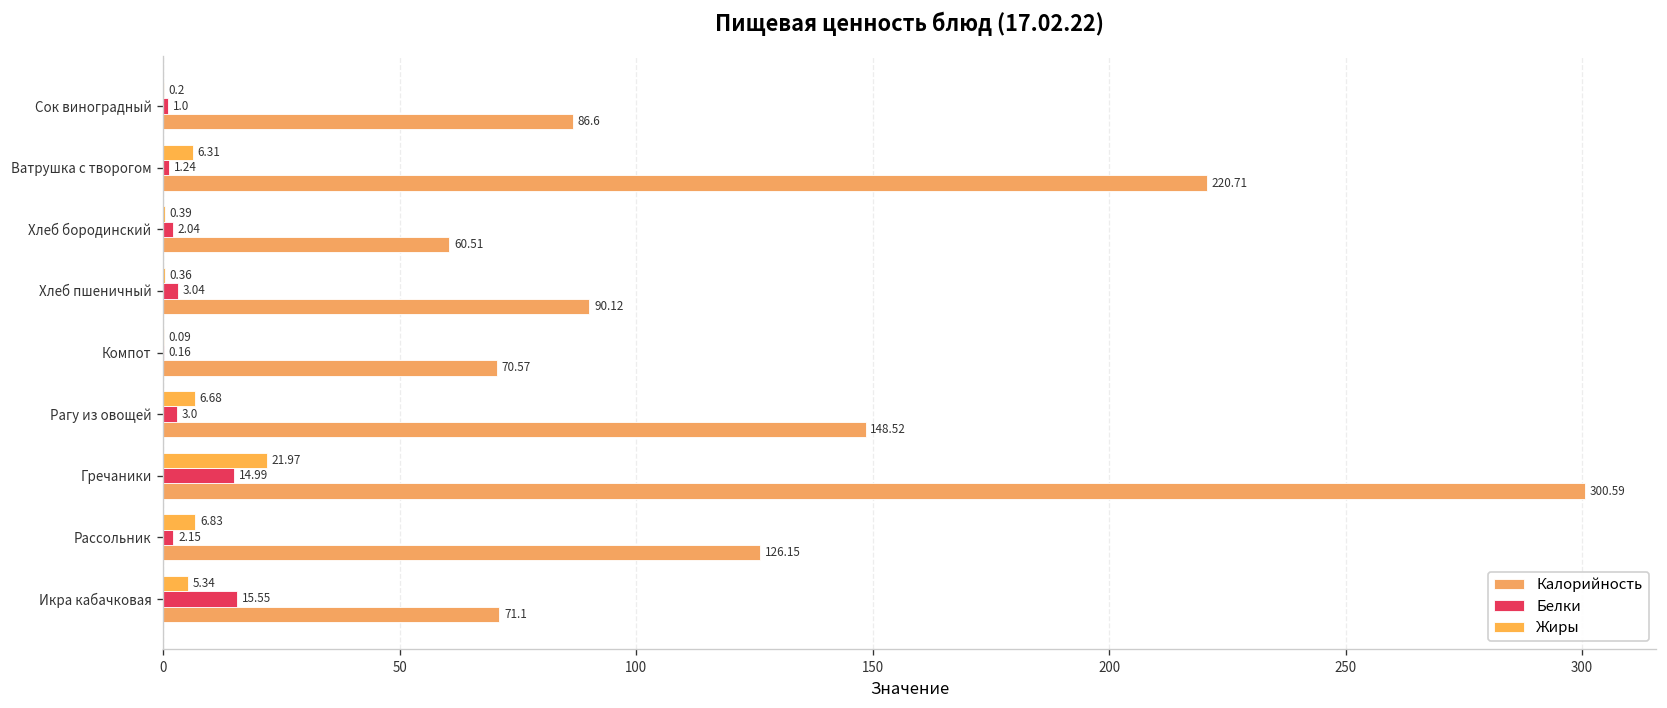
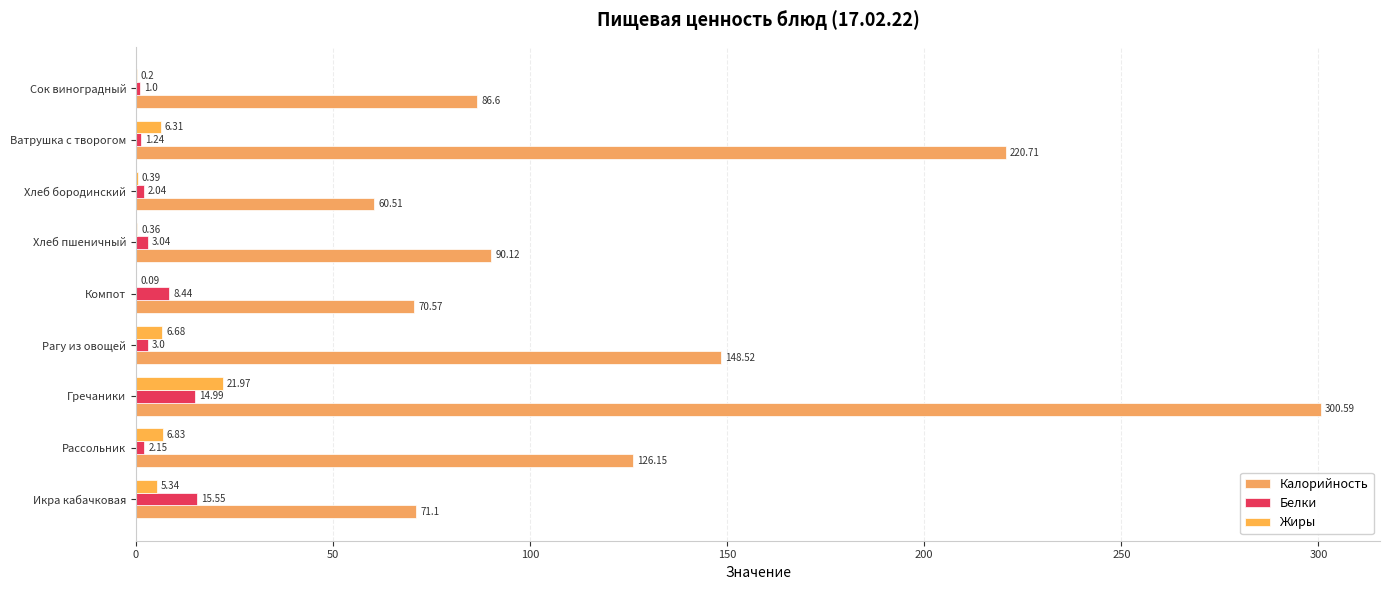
Белки, Компот: 0.16 -> 8.44
